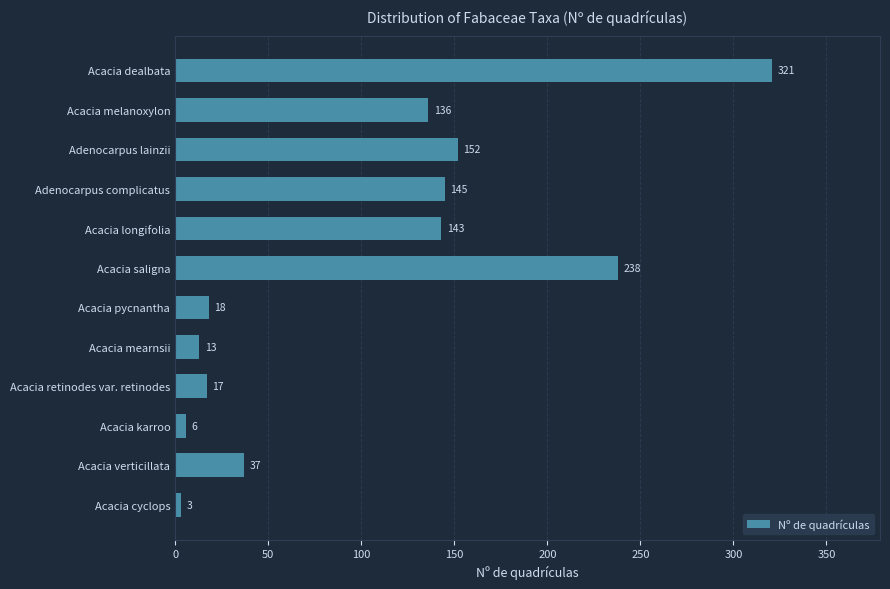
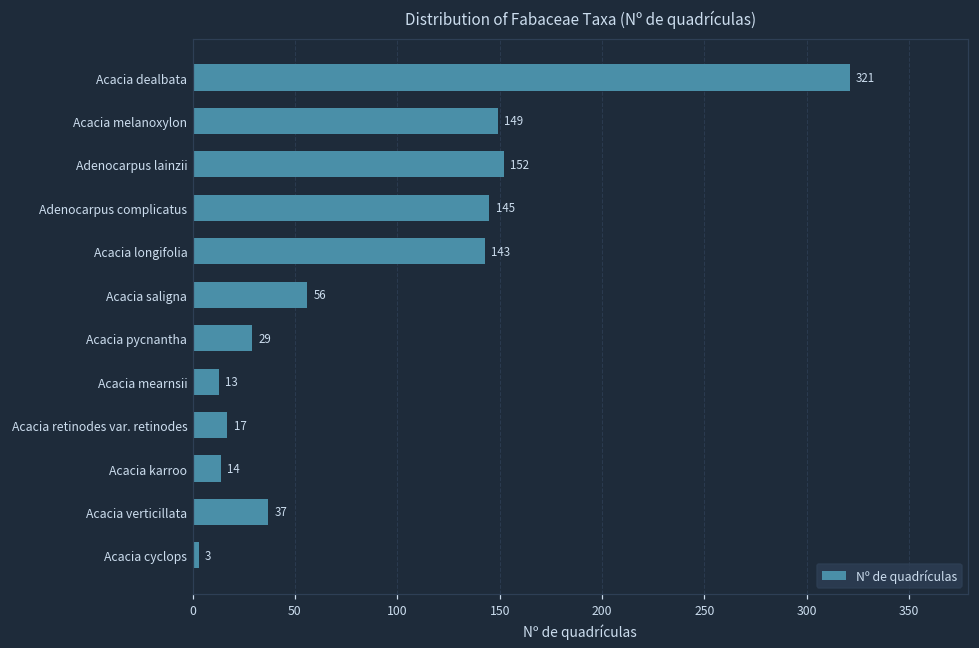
Acacia melanoxylon: 136 -> 149
Acacia saligna: 238 -> 56
Acacia pycnantha: 18 -> 29
Acacia karroo: 6 -> 14
